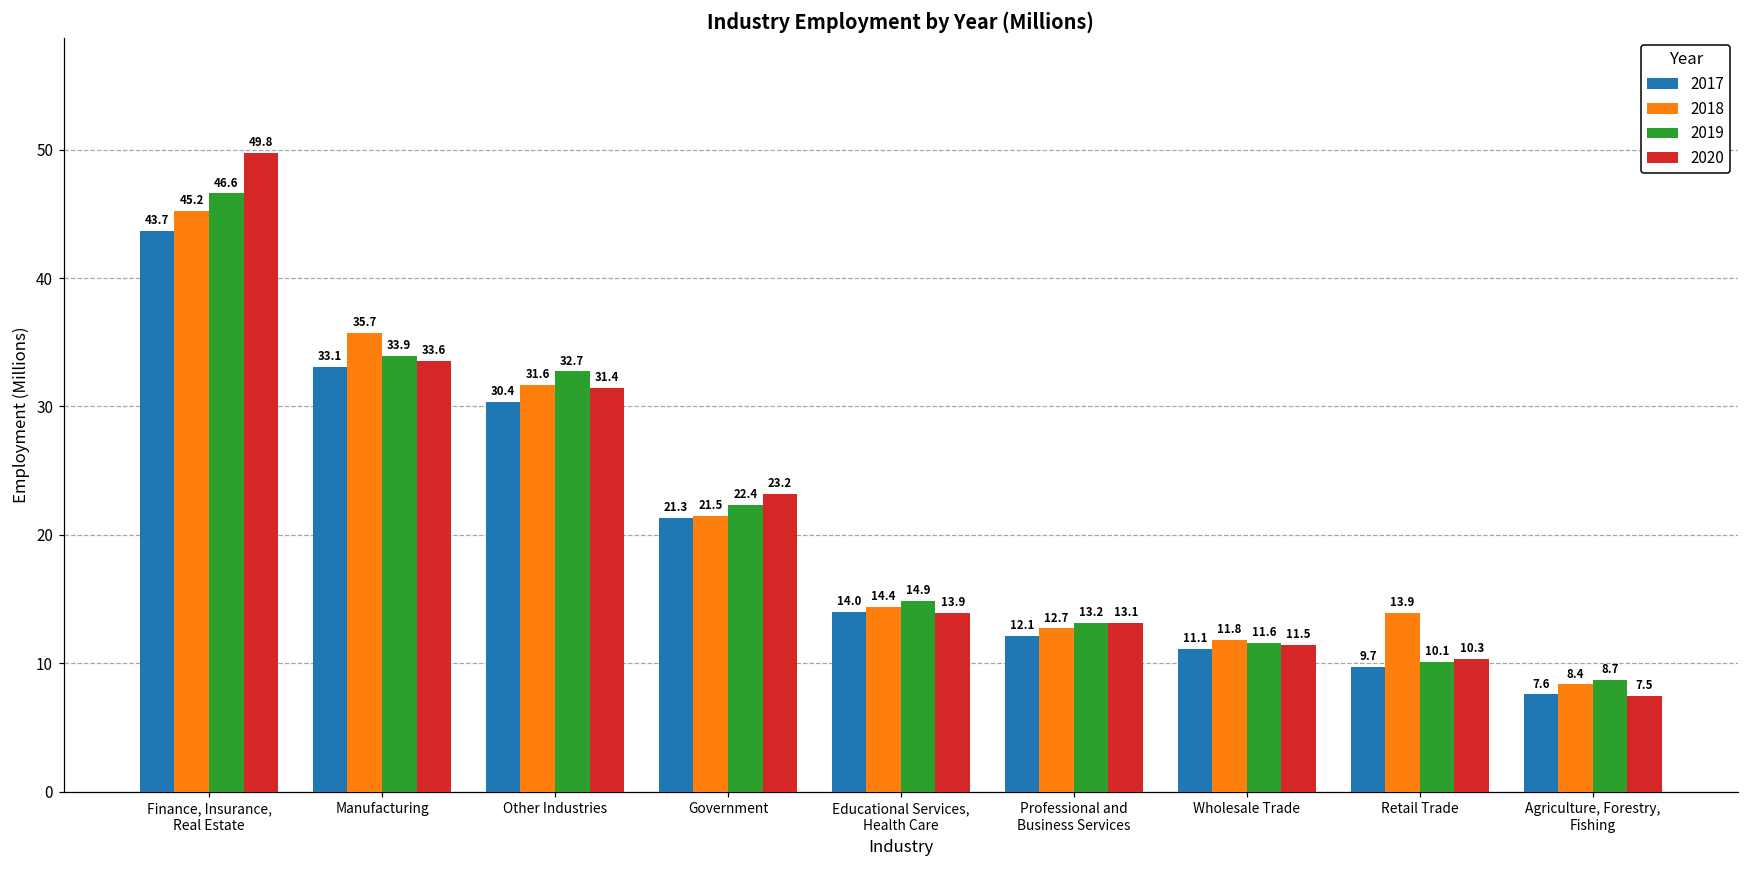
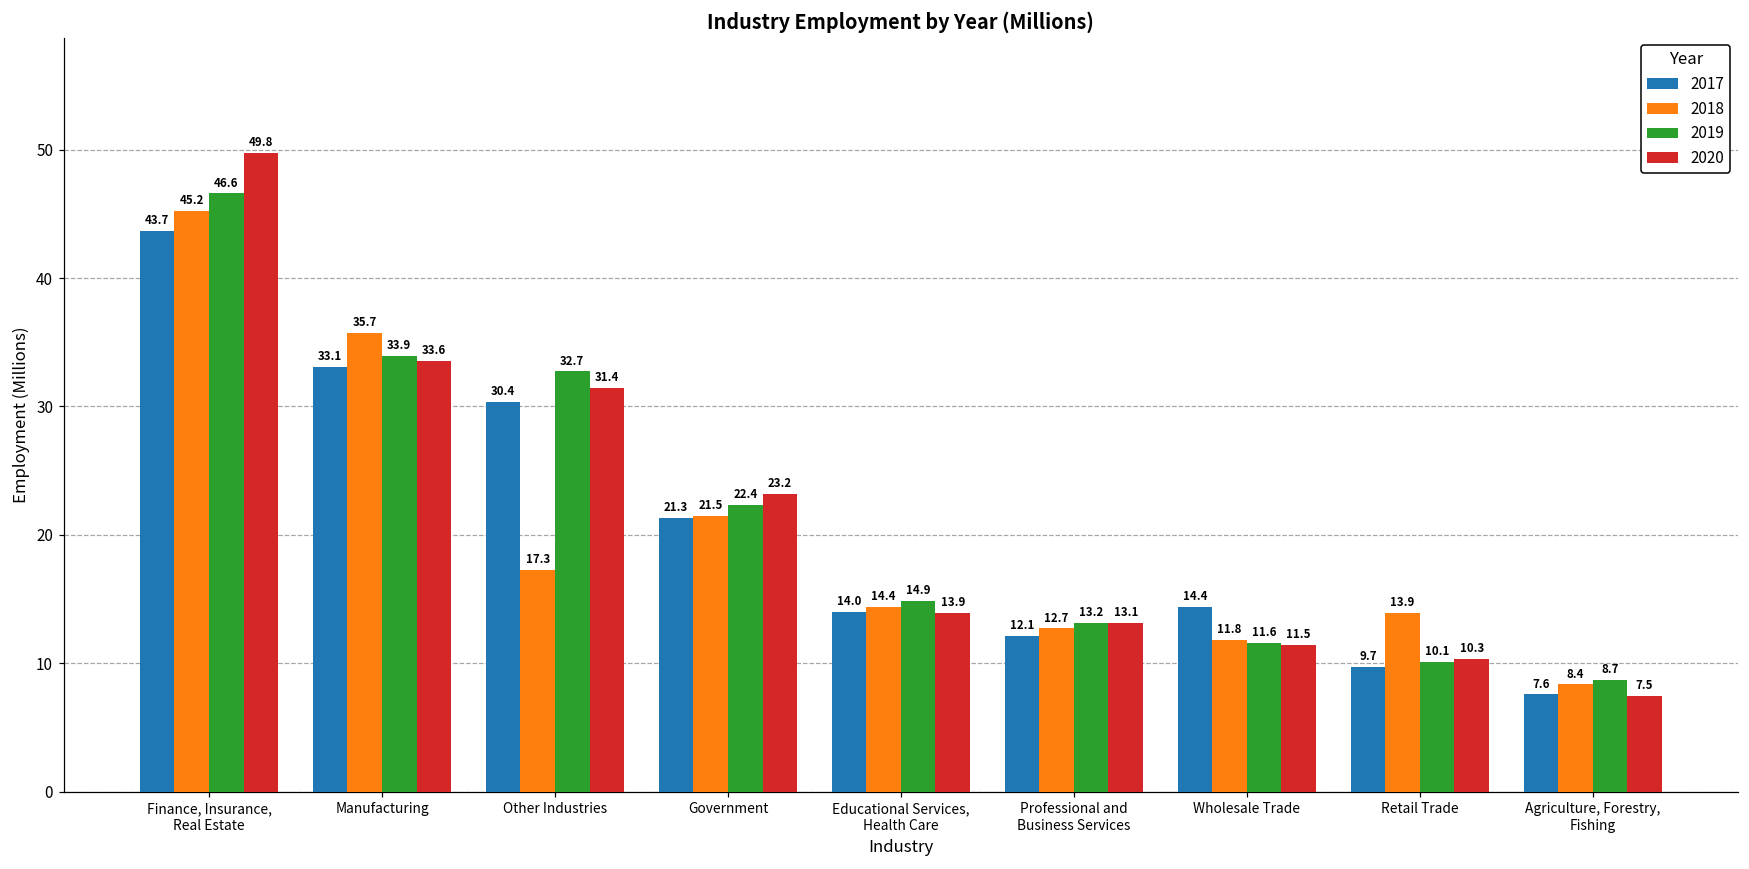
2018, Other Industries: 31.6 -> 17.3
2017, Wholesale Trade: 11.1 -> 14.4
